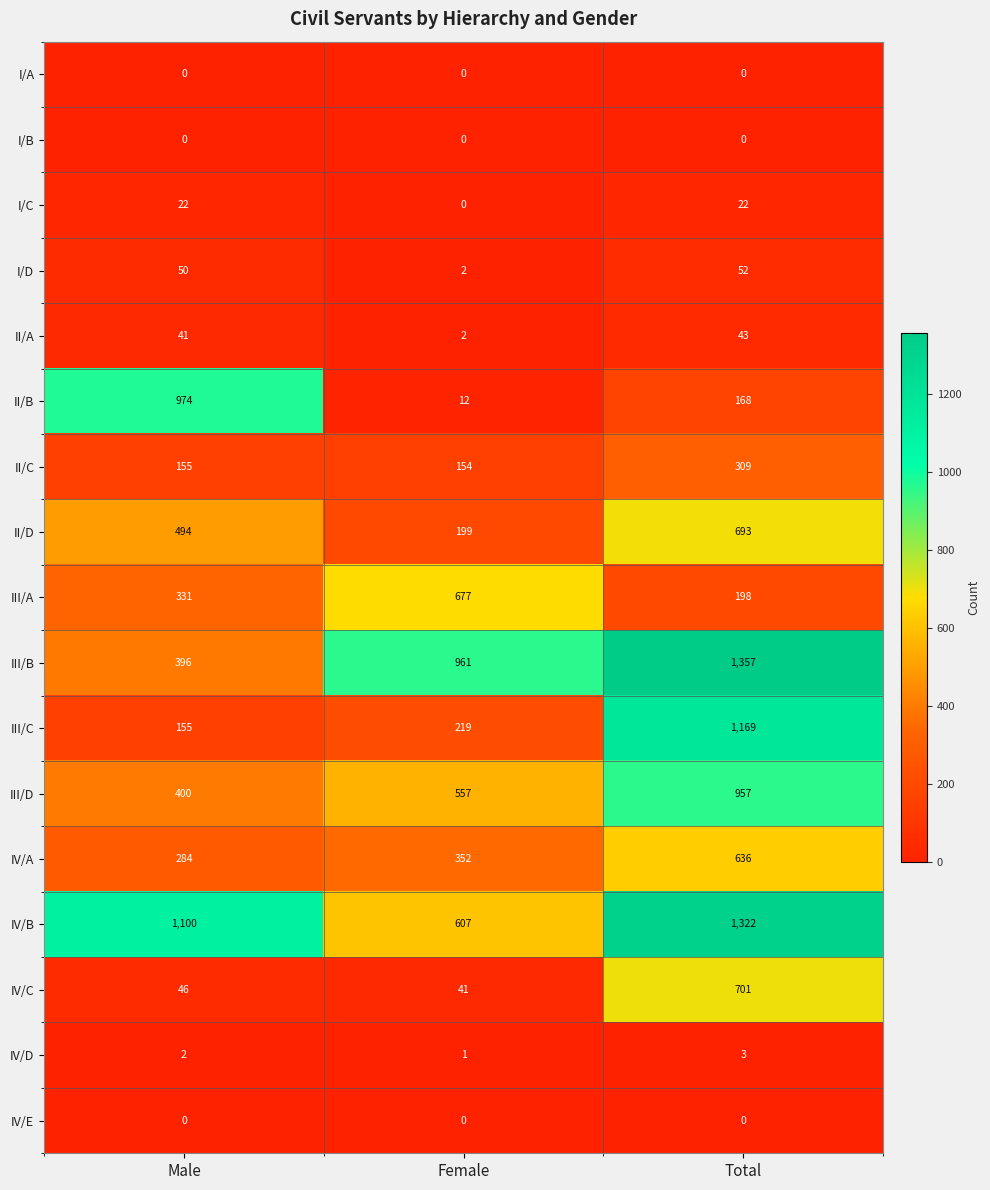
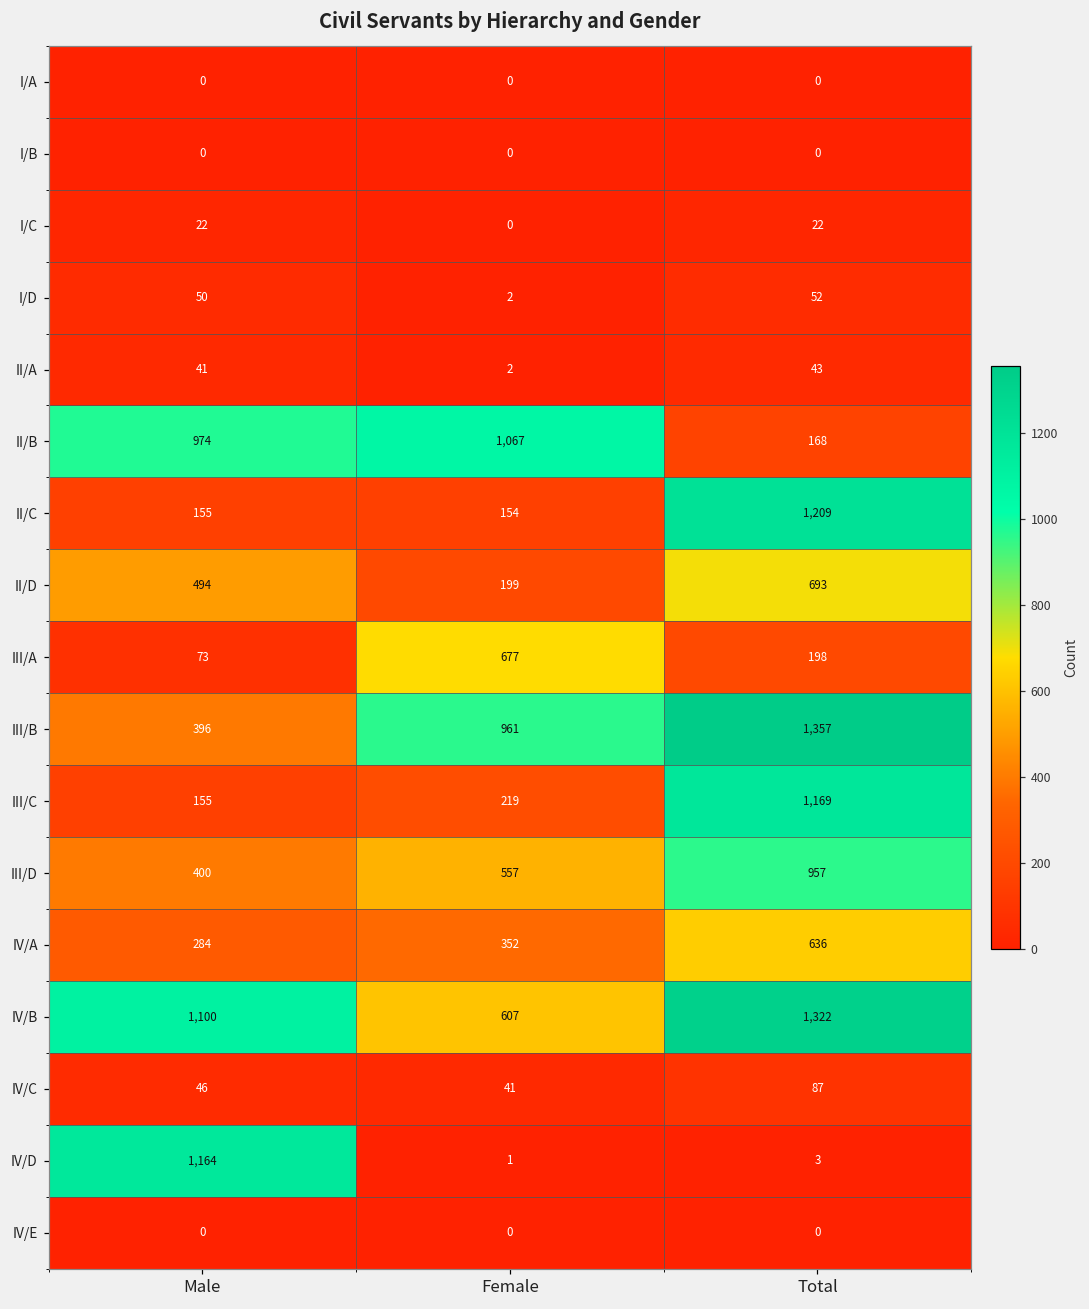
II/B, Female: 12 -> 1,067
II/C, Total: 309 -> 1,209
III/A, Male: 331 -> 73
IV/C, Total: 701 -> 87
IV/D, Male: 2 -> 1,164
